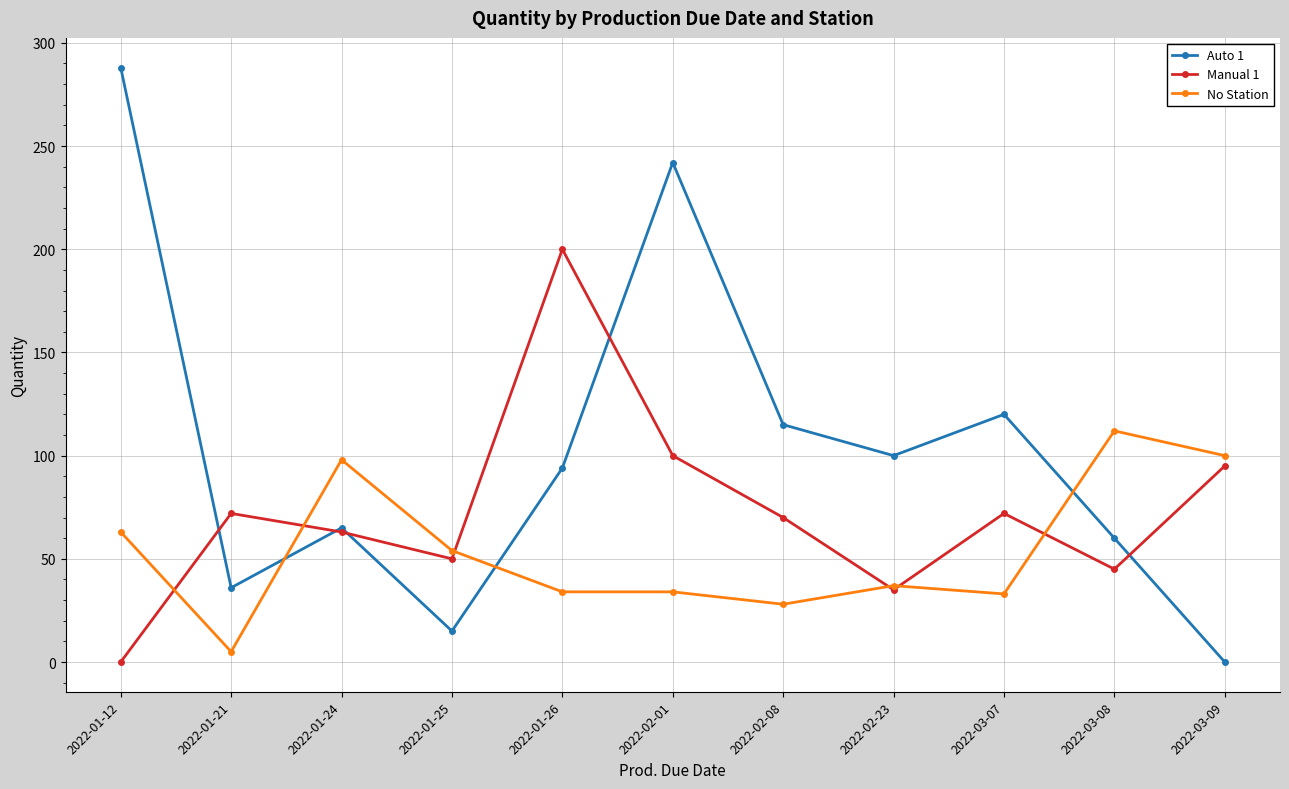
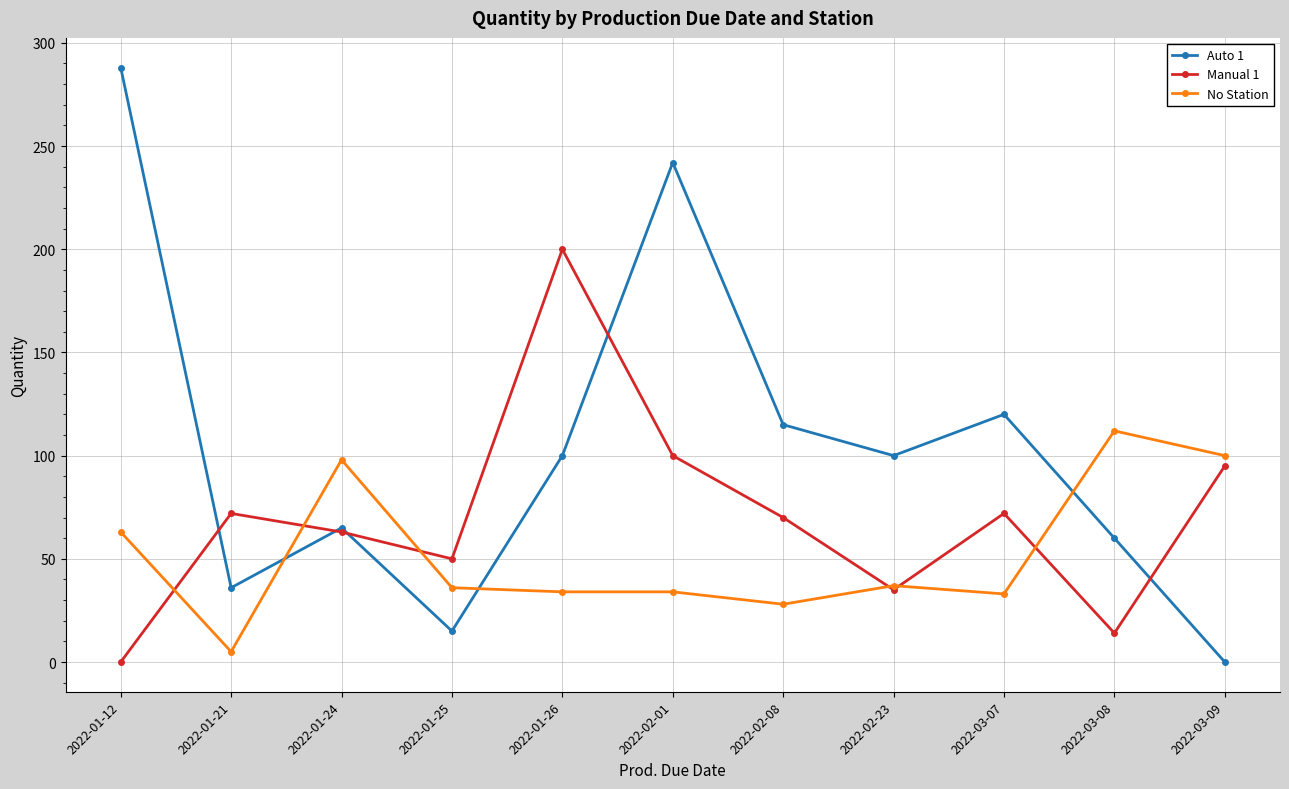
No Station, 2022-01-25: 54 -> 36
Auto 1, 2022-01-26: 94 -> 100
Manual 1, 2022-03-08: 45 -> 14
